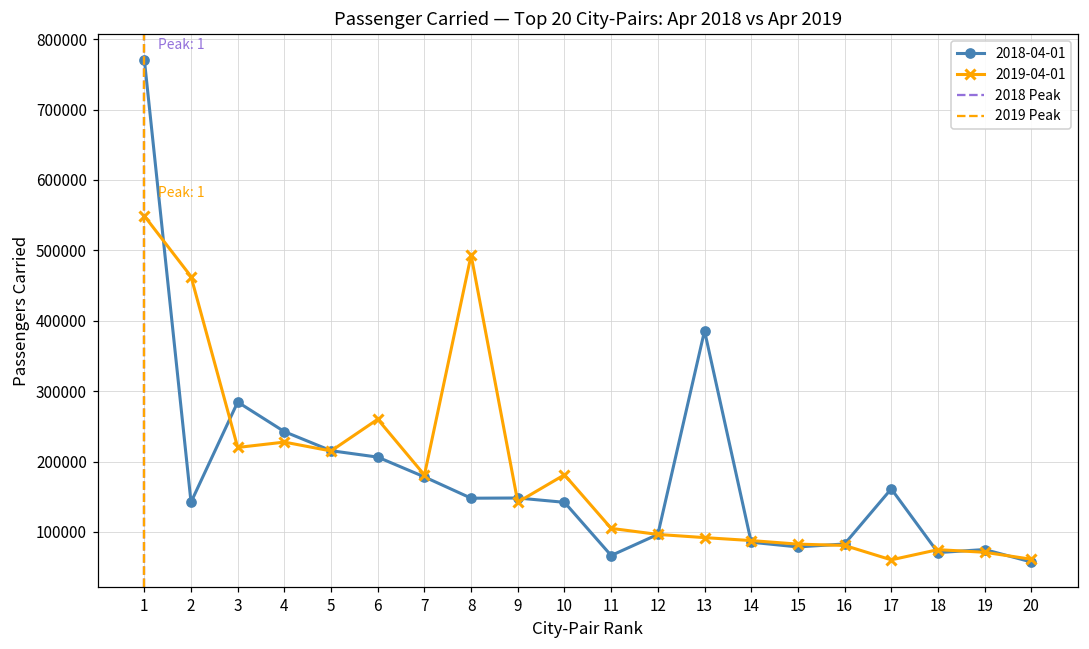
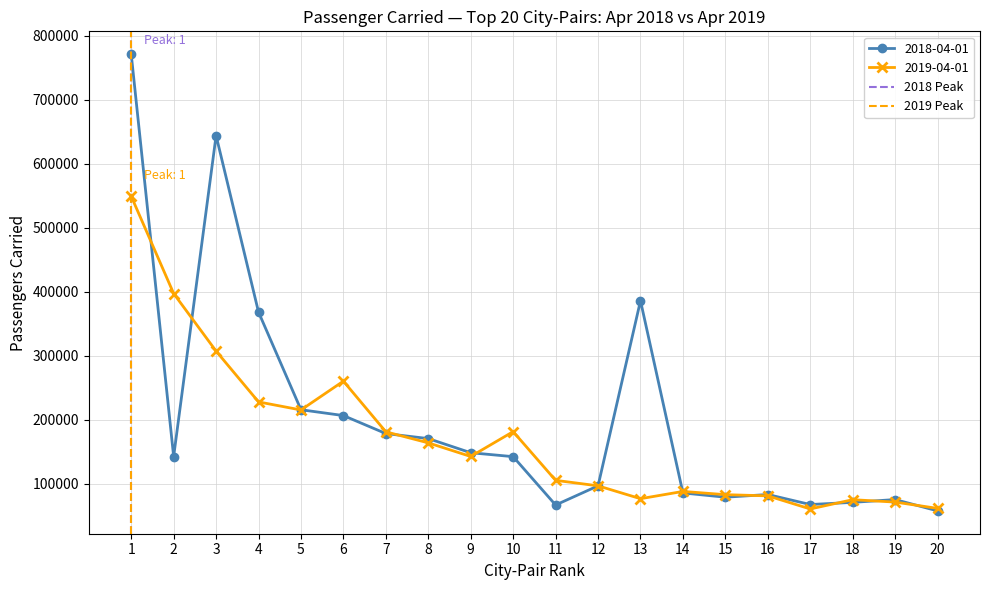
2019-04-01, 2: 460000 -> 400000
2018-04-01, 3: 280000 -> 640000
2019-04-01, 3: 220000 -> 310000
2018-04-01, 4: 240000 -> 370000
2018-04-01, 8: 150000 -> 170000
2019-04-01, 8: 490000 -> 160000
2019-04-01, 13: 90000 -> 80000
2018-04-01, 17: 160000 -> 70000
